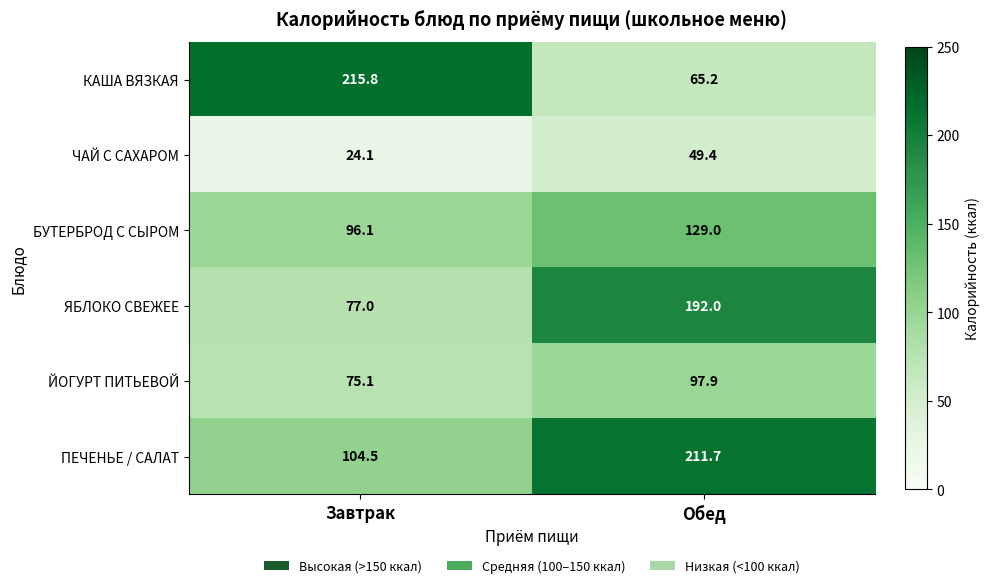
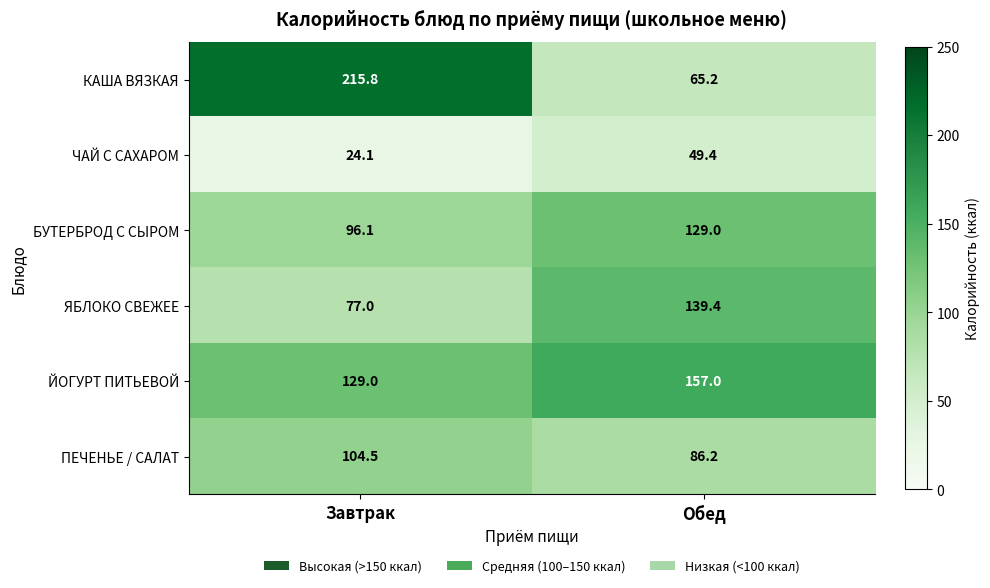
ЯБЛОКО СВЕЖЕЕ, Обед: 192.0 -> 139.4
ЙОГУРТ ПИТЬЕВОЙ, Завтрак: 75.1 -> 129.0
ЙОГУРТ ПИТЬЕВОЙ, Обед: 97.9 -> 157.0
ПЕЧЕНЬЕ / САЛАТ, Обед: 211.7 -> 86.2
